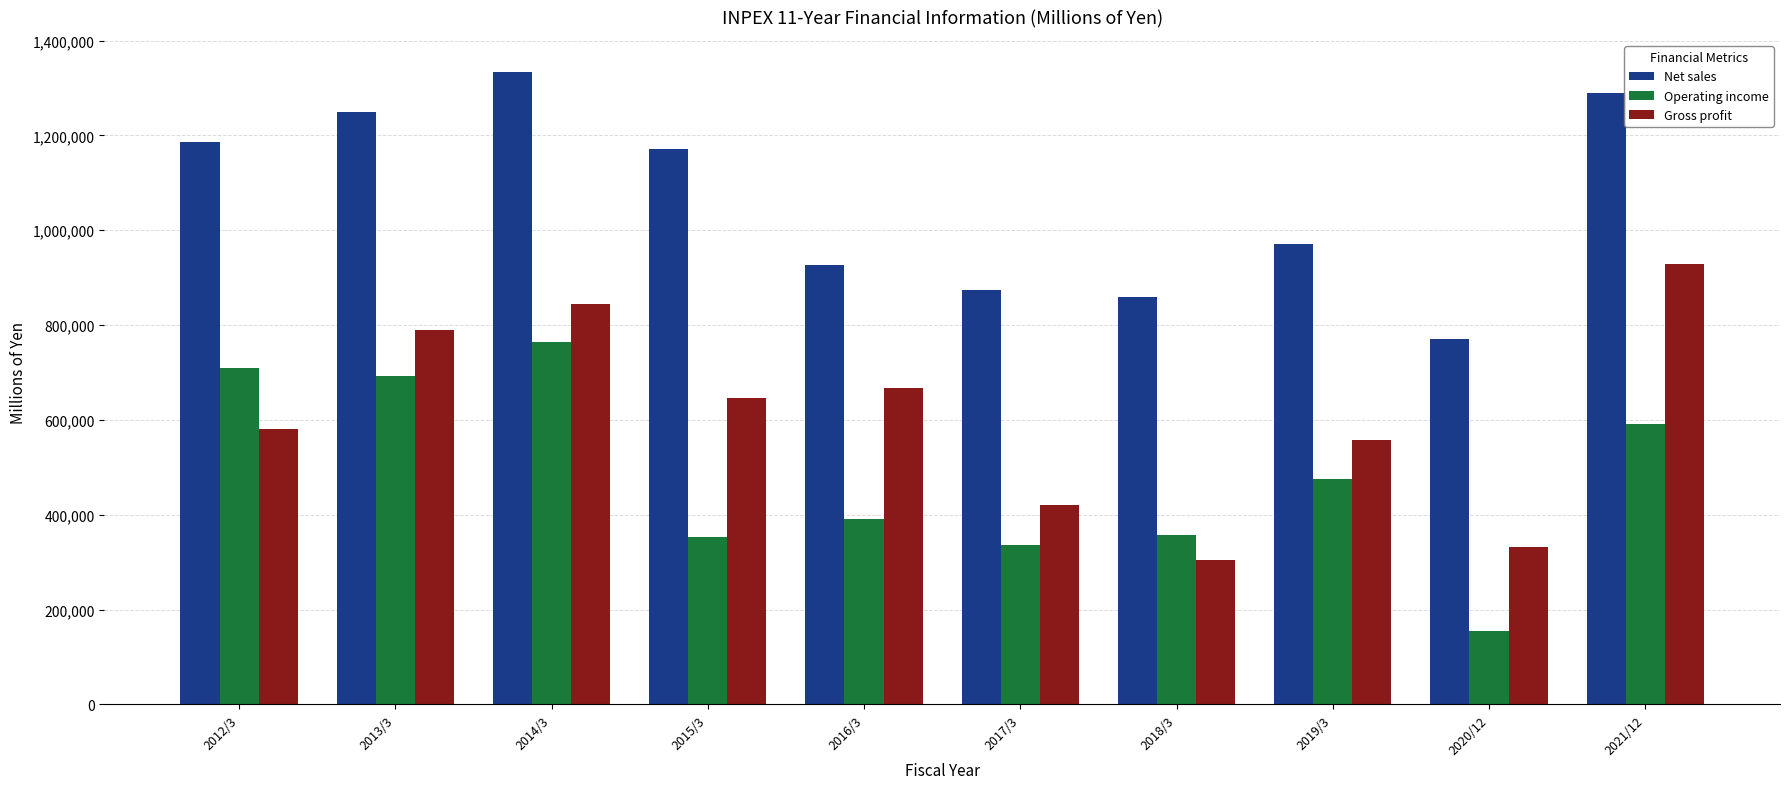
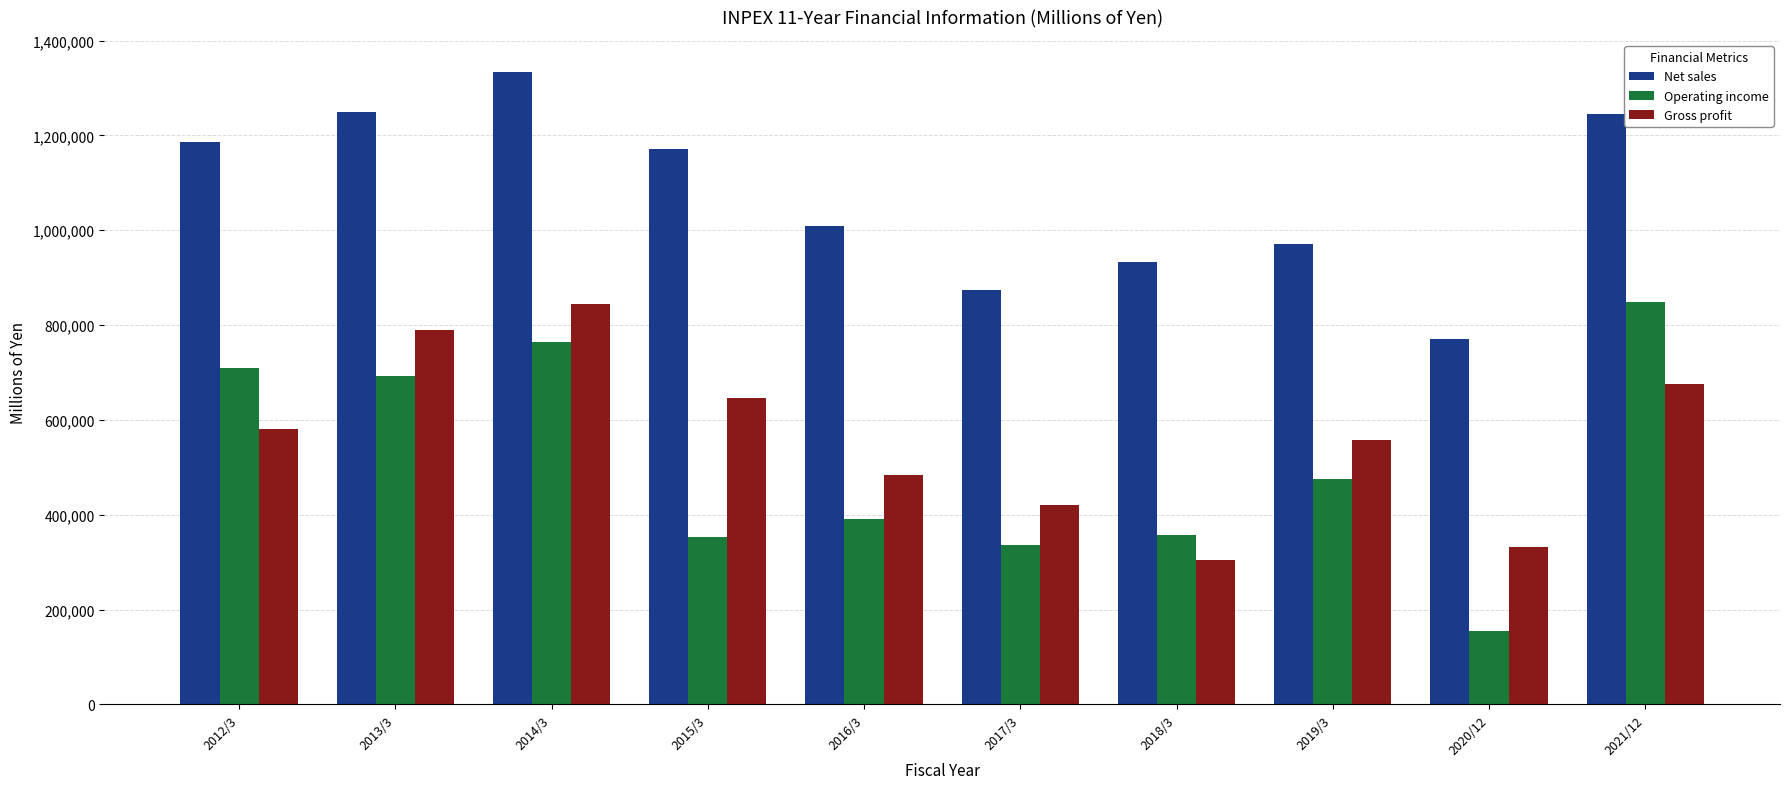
Net sales, 2016/3: 930,000 -> 1,010,000
Gross profit, 2016/3: 670,000 -> 480,000
Net sales, 2018/3: 860,000 -> 930,000
Net sales, 2021/12: 1,290,000 -> 1,240,000
Operating income, 2021/12: 590,000 -> 850,000
Gross profit, 2021/12: 930,000 -> 680,000
